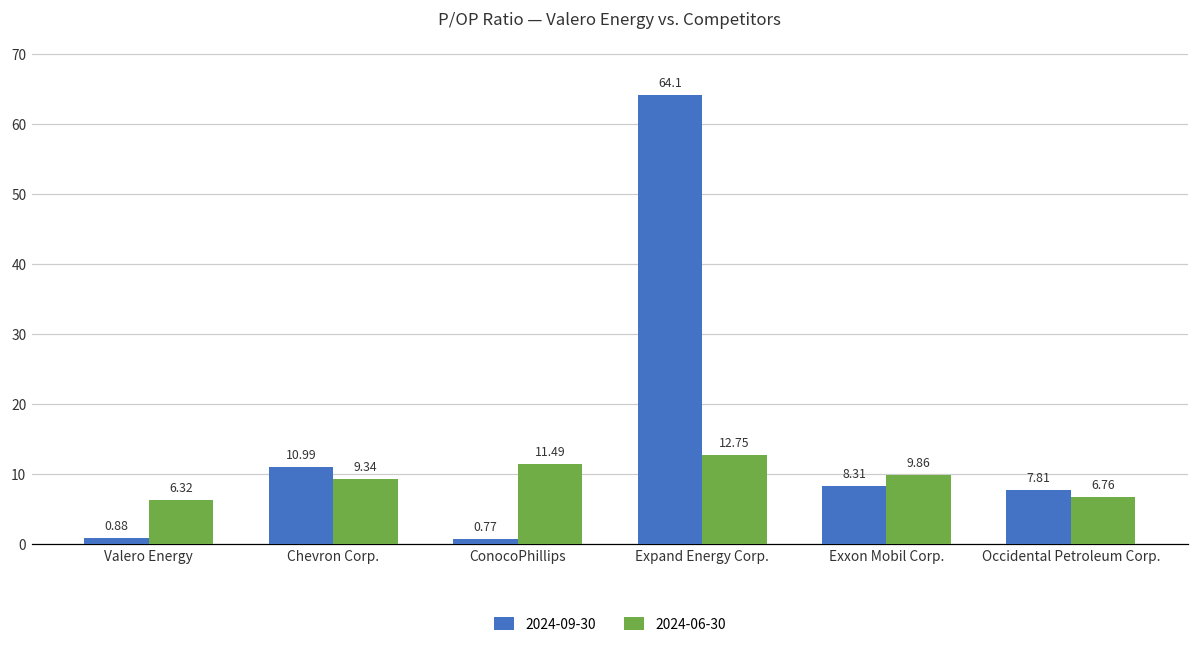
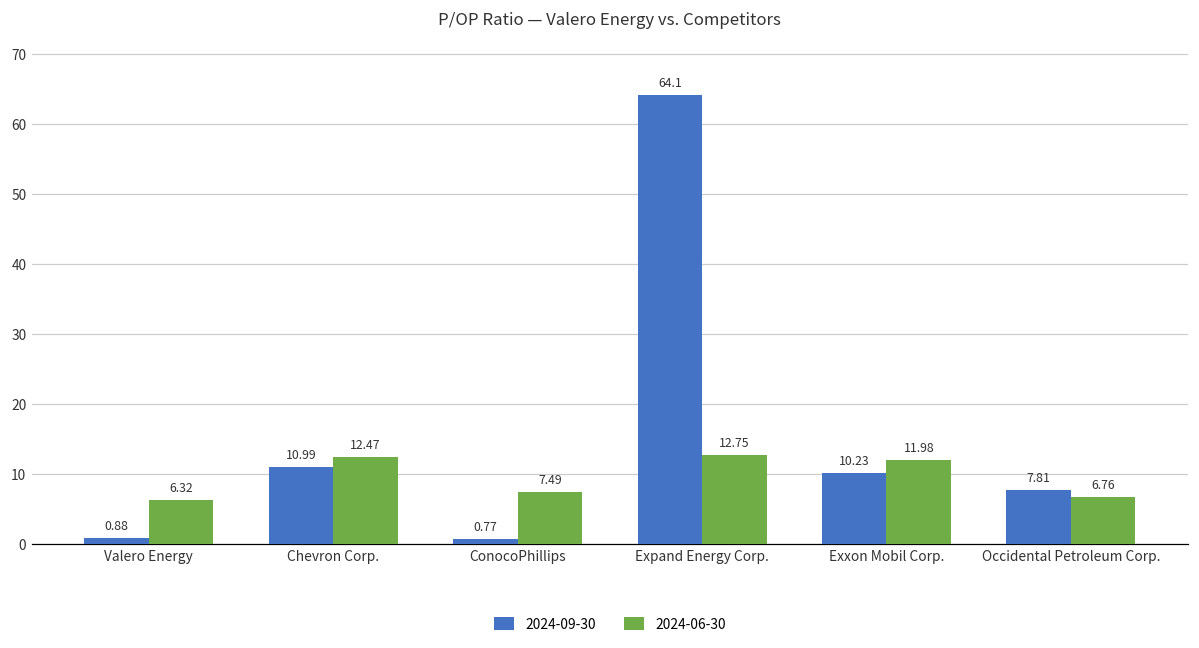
2024-06-30, Chevron Corp.: 9.34 -> 12.47
2024-06-30, ConocoPhillips: 11.49 -> 7.49
2024-09-30, Exxon Mobil Corp.: 8.31 -> 10.23
2024-06-30, Exxon Mobil Corp.: 9.86 -> 11.98
